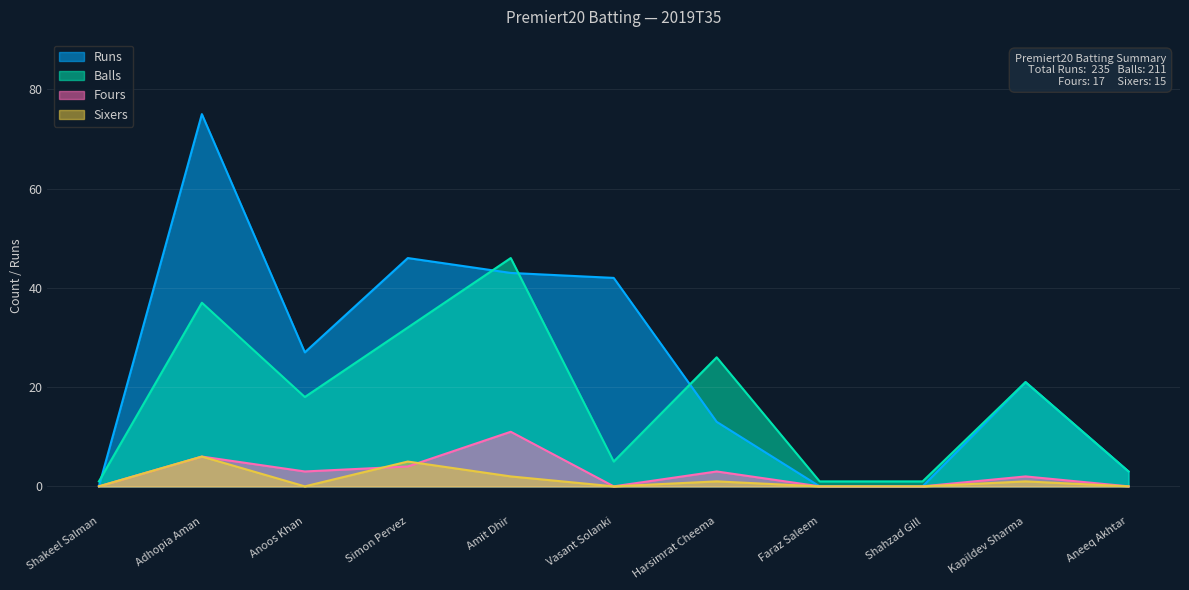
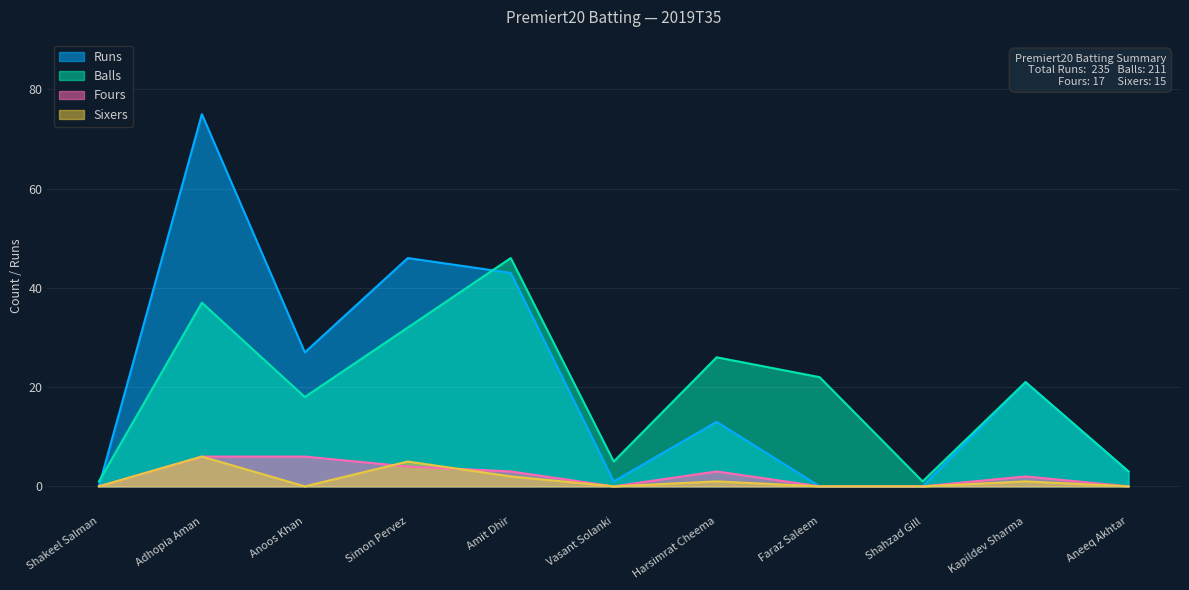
Fours, Anoos Khan: 3 -> 6
Fours, Amit Dhir: 11 -> 3
Runs, Vasant Solanki: 42 -> 1
Balls, Faraz Saleem: 1 -> 22
